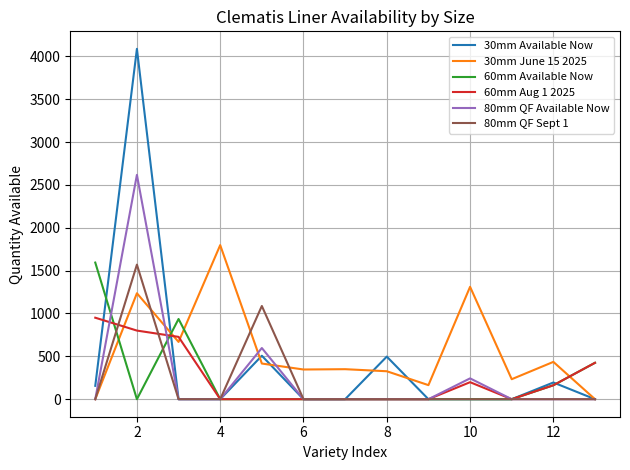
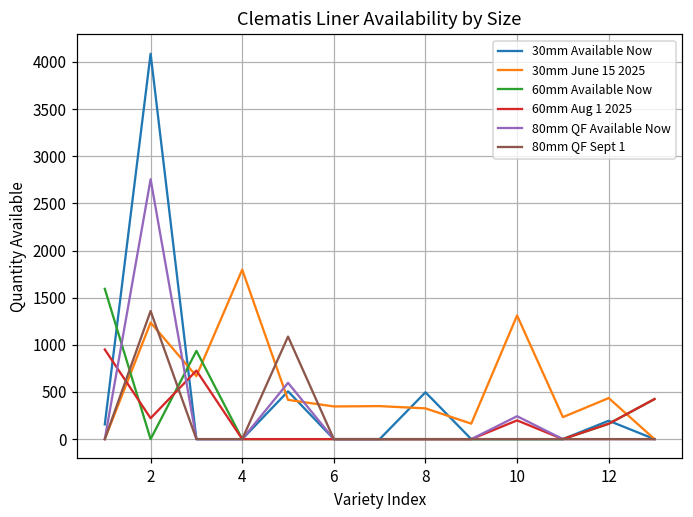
60mm Aug 1 2025, 2: 800 -> 200
80mm QF Available Now, 2: 2600 -> 2800
80mm QF Sept 1, 2: 1600 -> 1400
